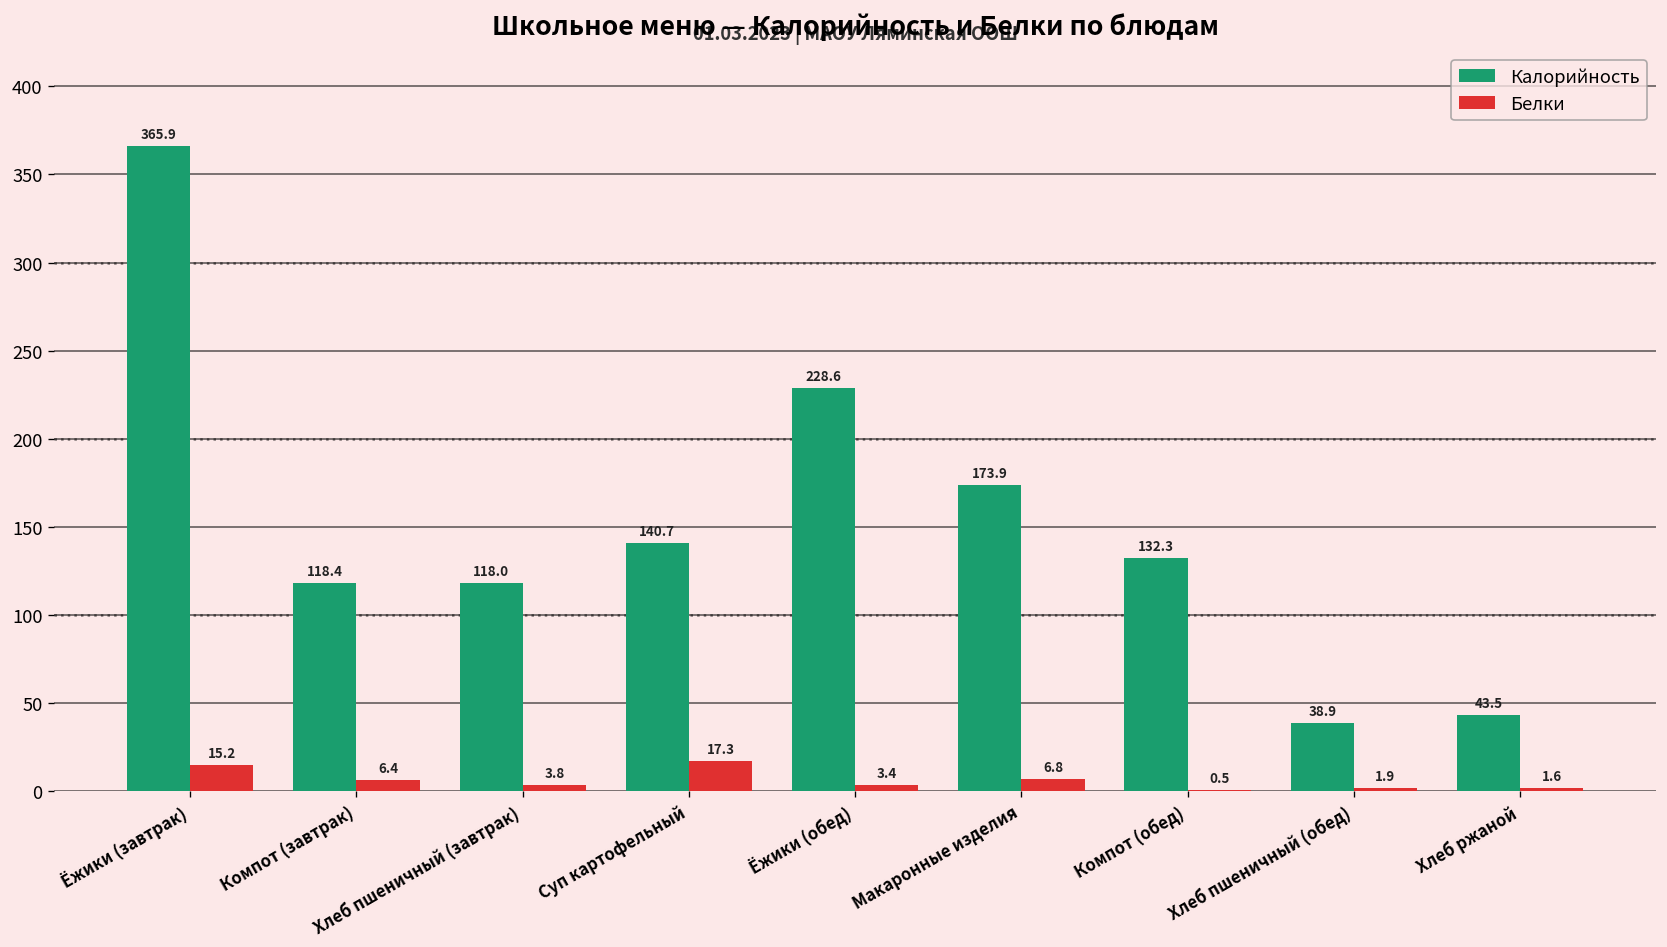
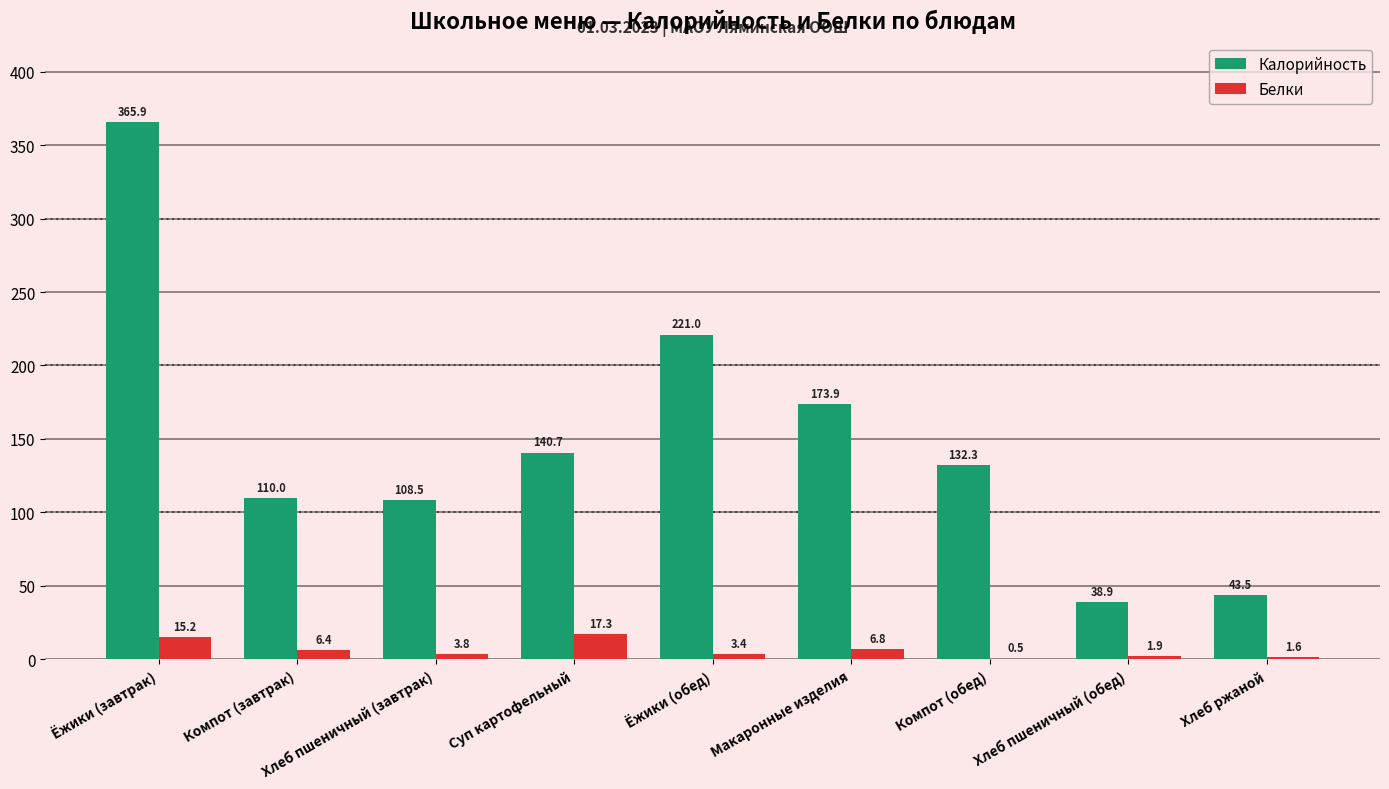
Калорийность, Компот (завтрак): 118.4 -> 110.0
Калорийность, Хлеб пшеничный (завтрак): 118.0 -> 108.5
Калорийность, Ёжики (обед): 228.6 -> 221.0
